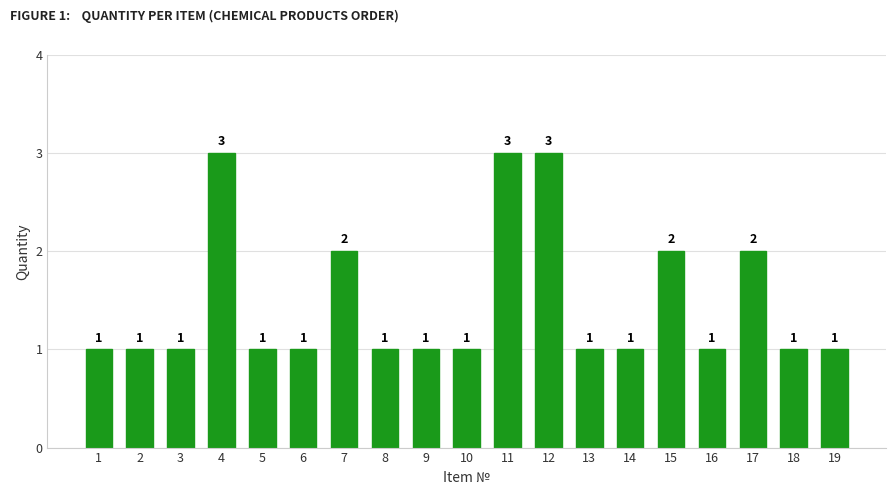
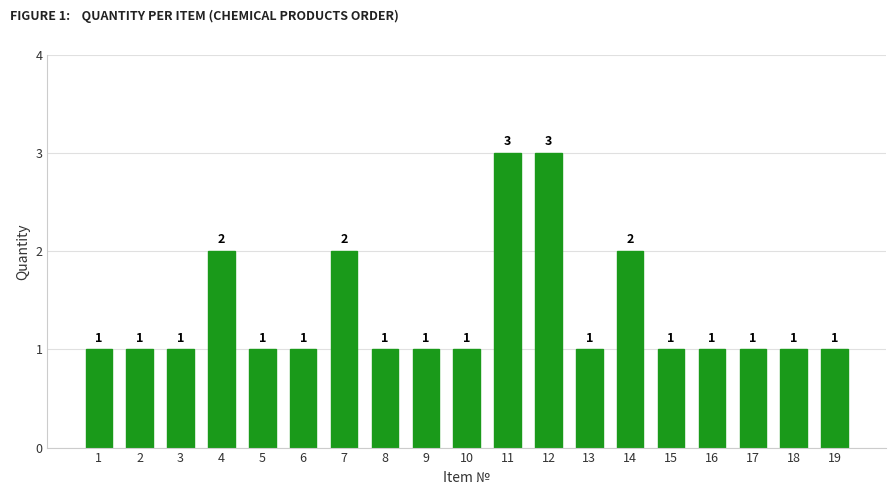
4: 3 -> 2
14: 1 -> 2
15: 2 -> 1
17: 2 -> 1
